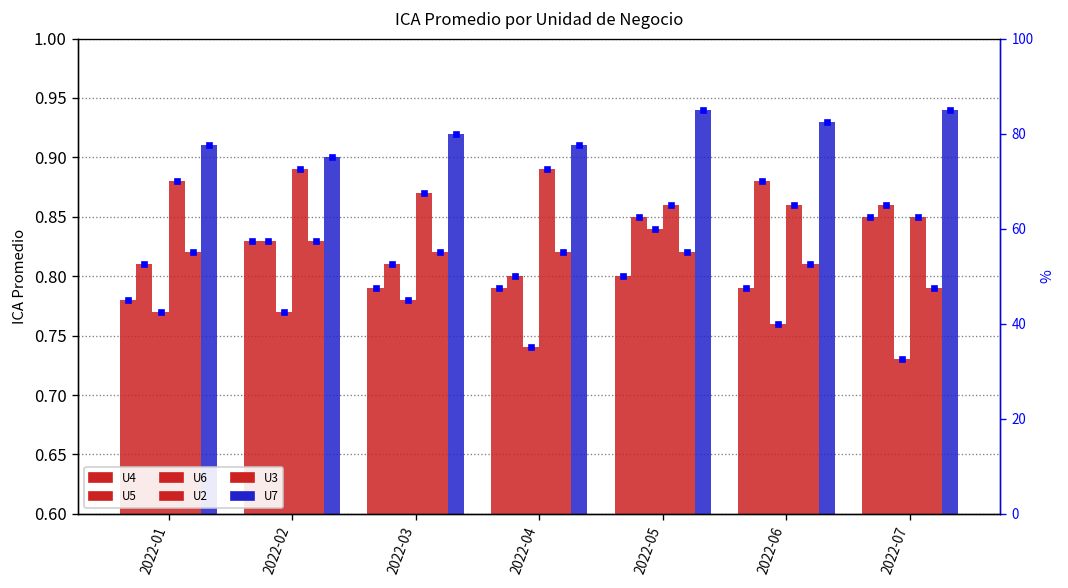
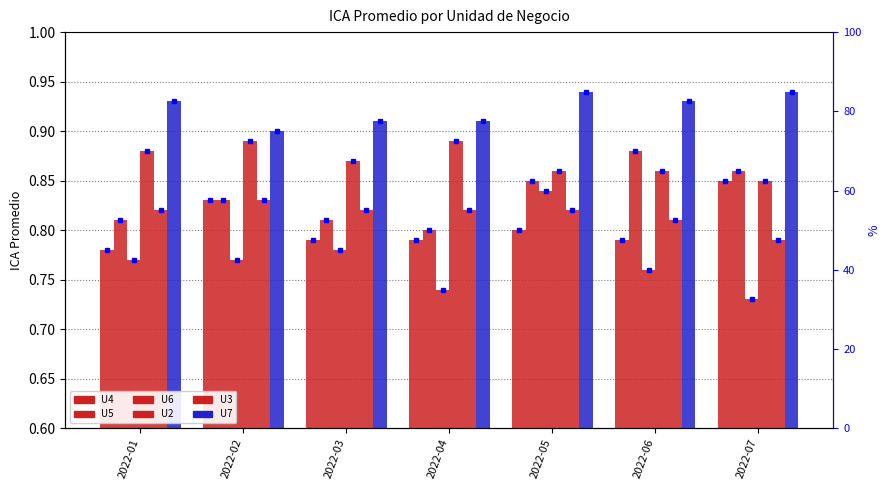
U7, 2022-01: 0.91 -> 0.93
U7, 2022-03: 0.92 -> 0.91
